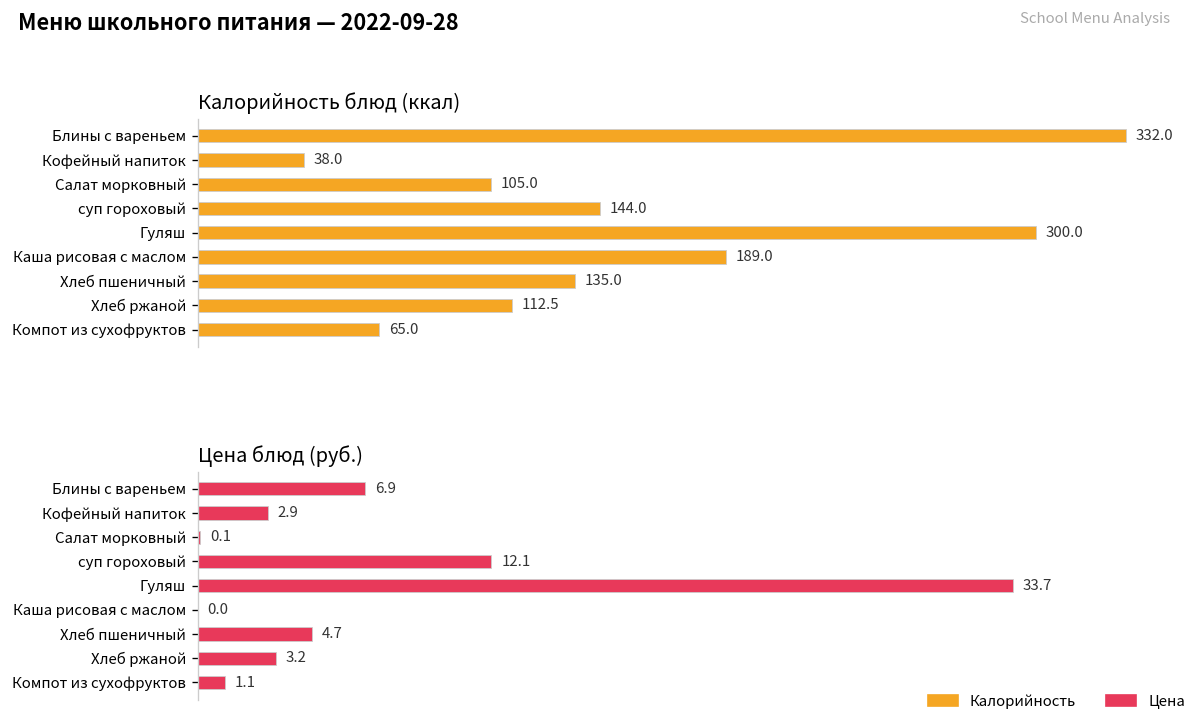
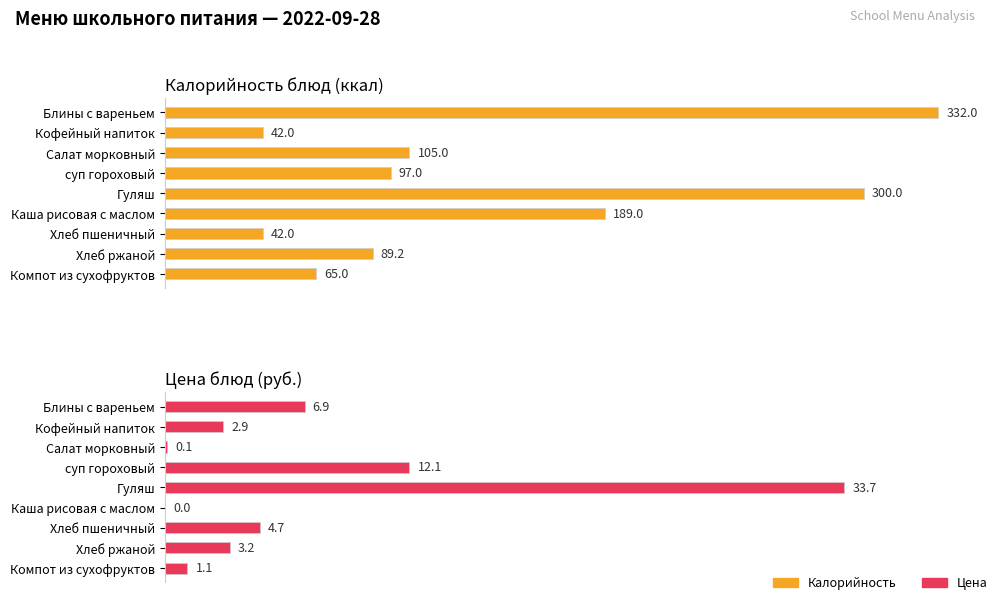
Калорийность блюд (ккал), Кофейный напиток: 38.0 -> 42.0
Калорийность блюд (ккал), суп гороховый: 144.0 -> 97.0
Калорийность блюд (ккал), Хлеб пшеничный: 135.0 -> 42.0
Калорийность блюд (ккал), Хлеб ржаной: 112.5 -> 89.2
